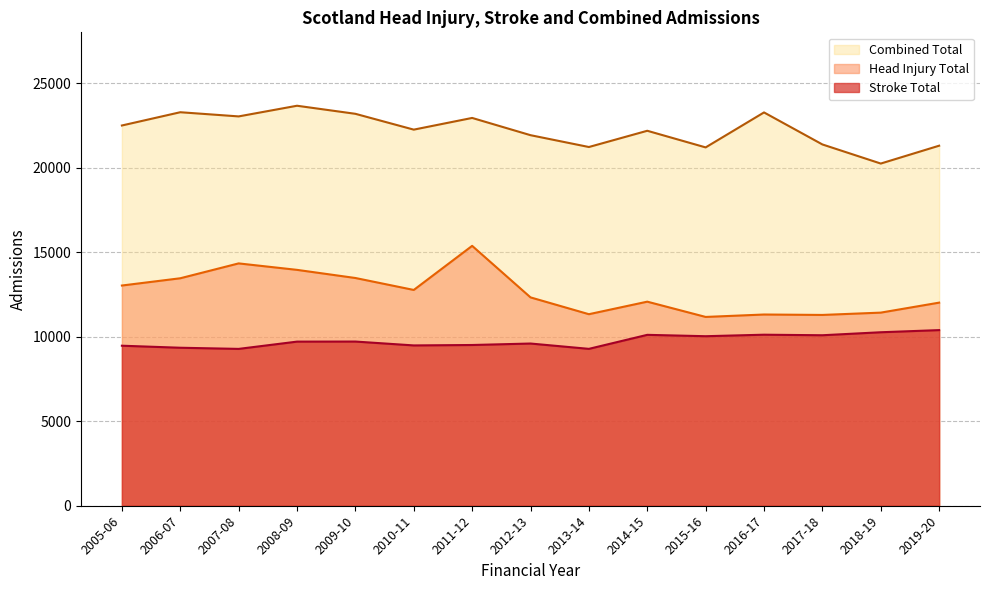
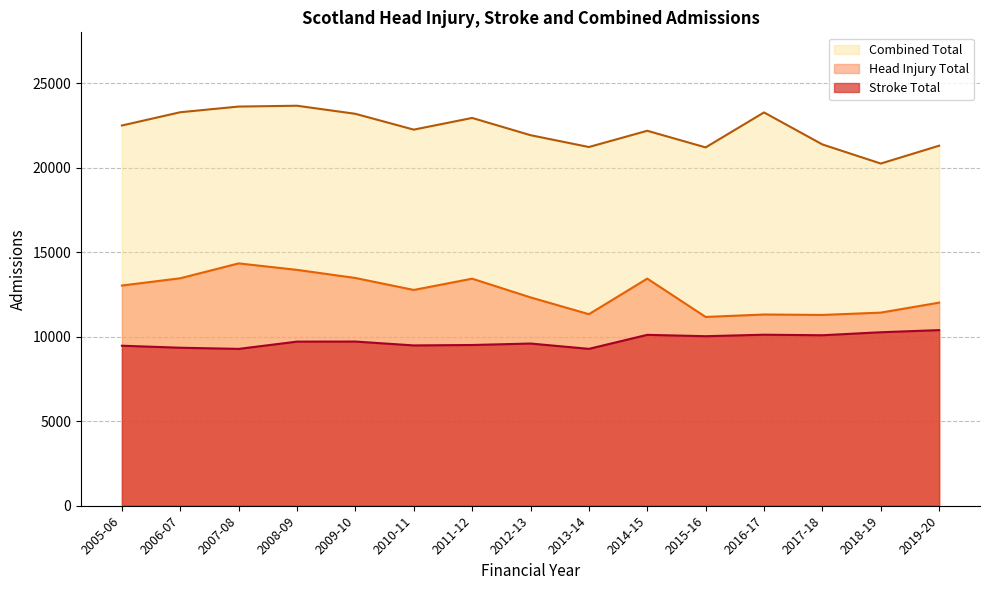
Combined Total, 2007-08: 23000 -> 23600
Head Injury Total, 2011-12: 15400 -> 13400
Head Injury Total, 2014-15: 12100 -> 13400
